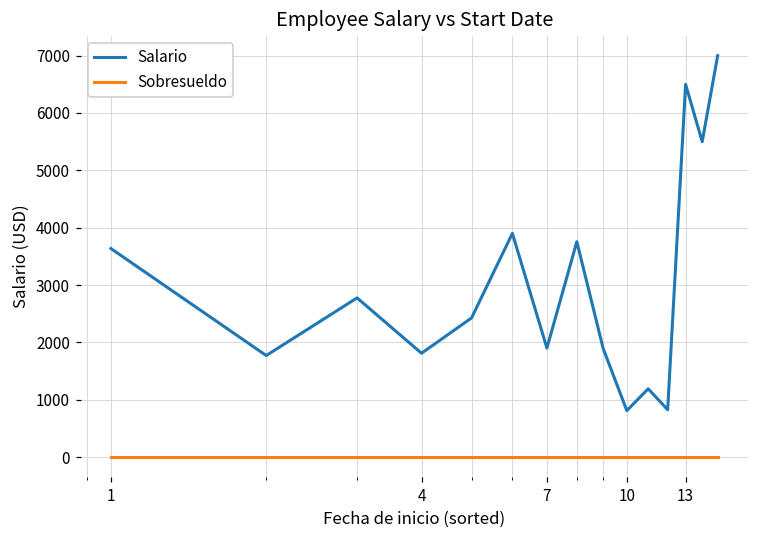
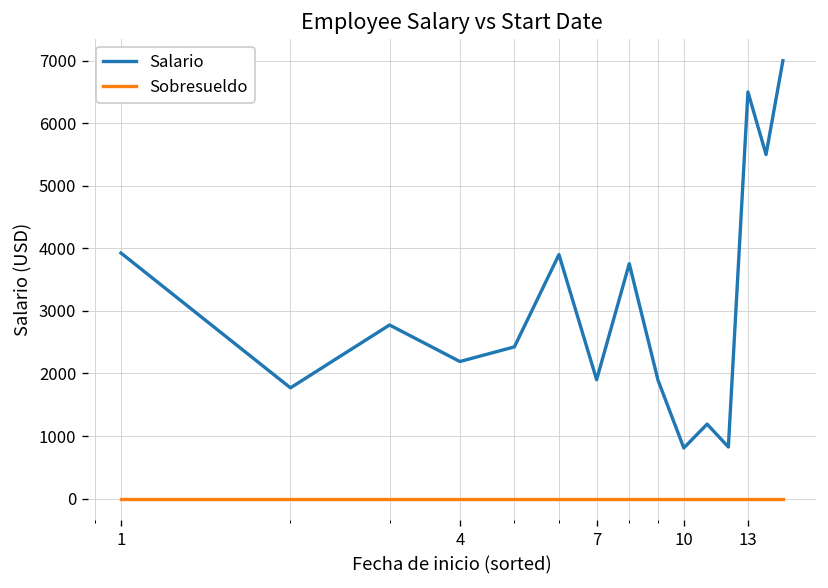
Salario, 1: 3600 -> 3900
Salario, 4: 1800 -> 2200
